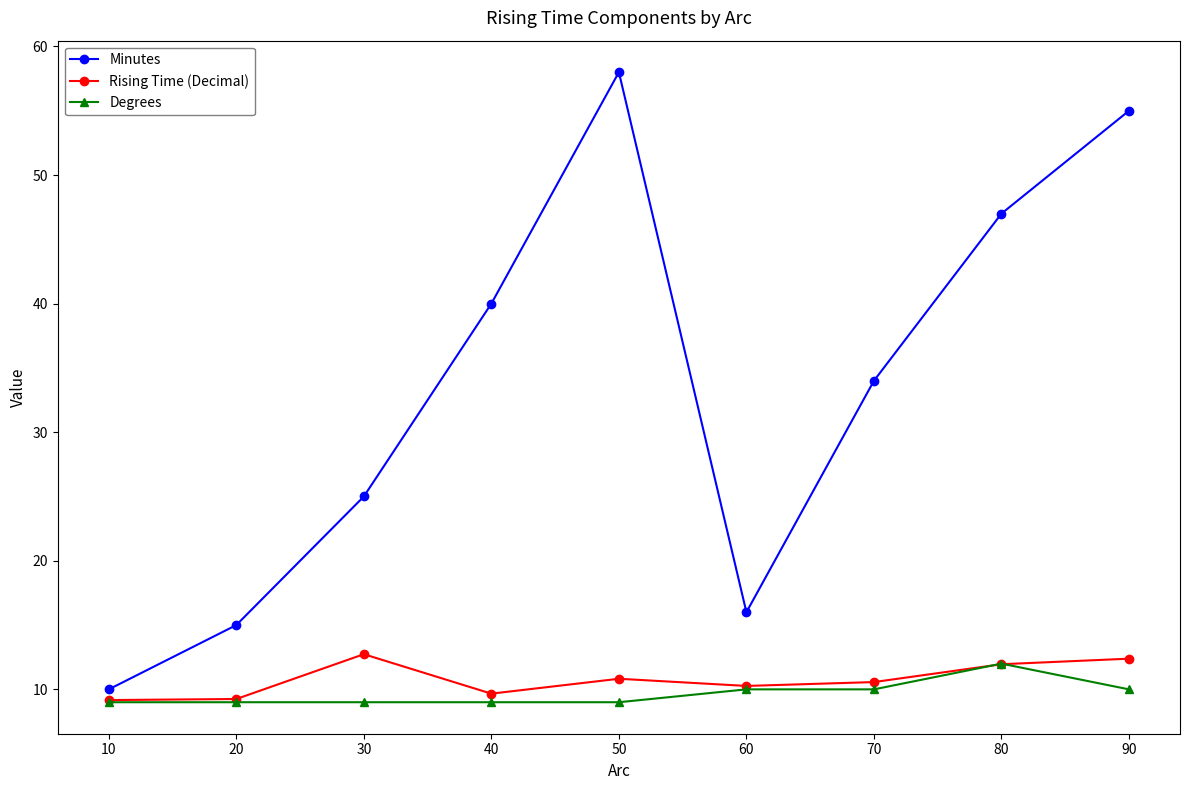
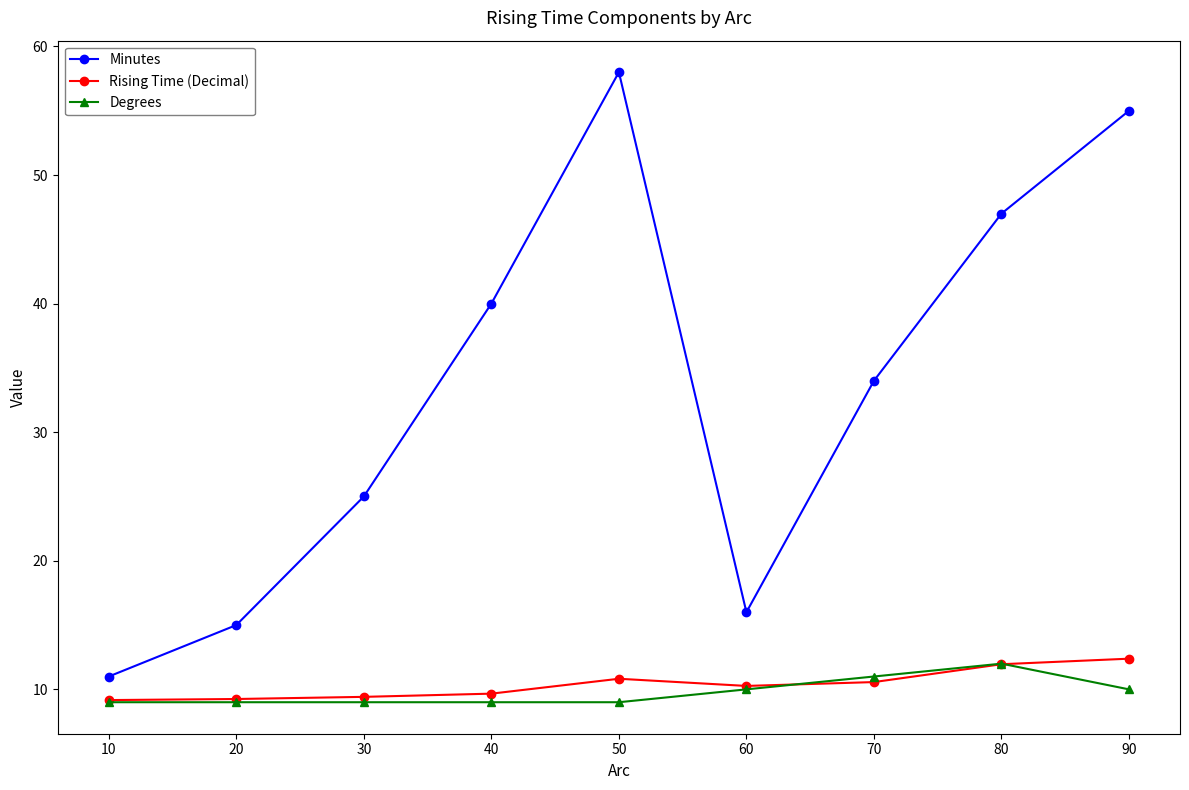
Minutes, 10: 10 -> 11
Rising Time (Decimal), 30: 12.7 -> 9.4
Degrees, 70: 10 -> 11
